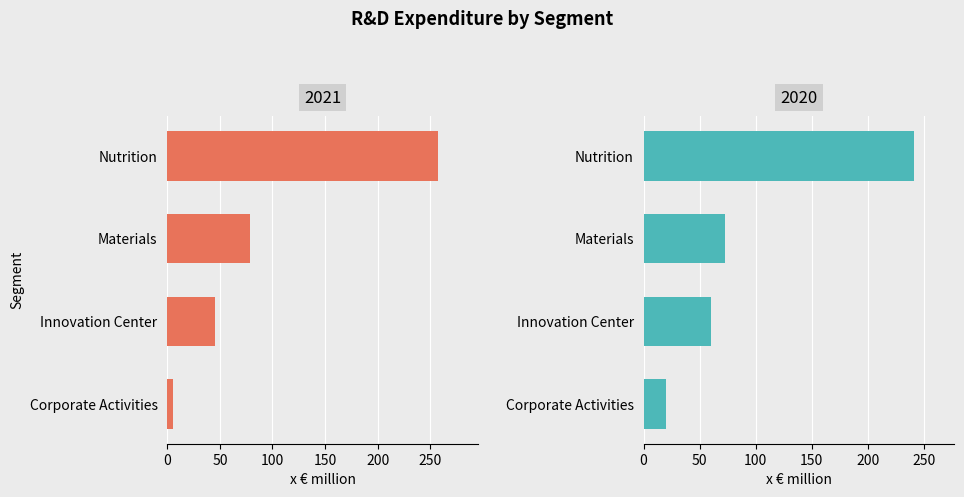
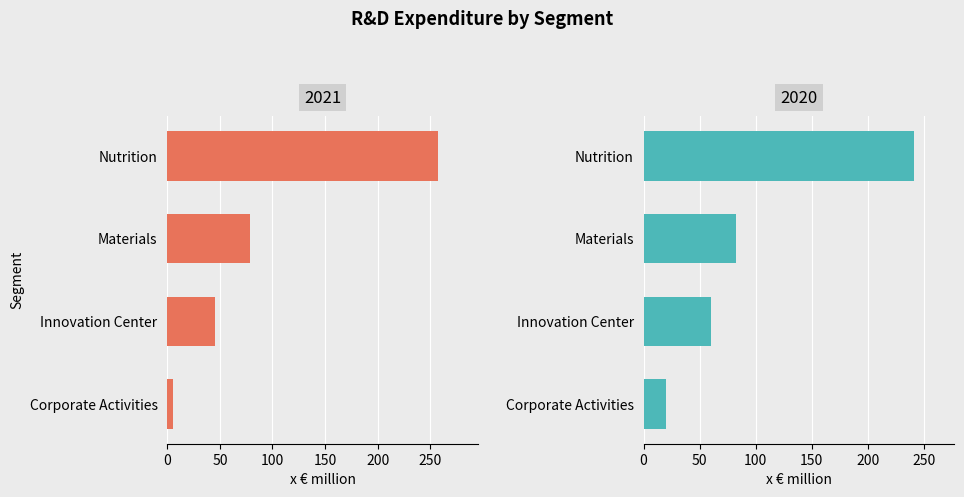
2020, Materials: 73 -> 82
